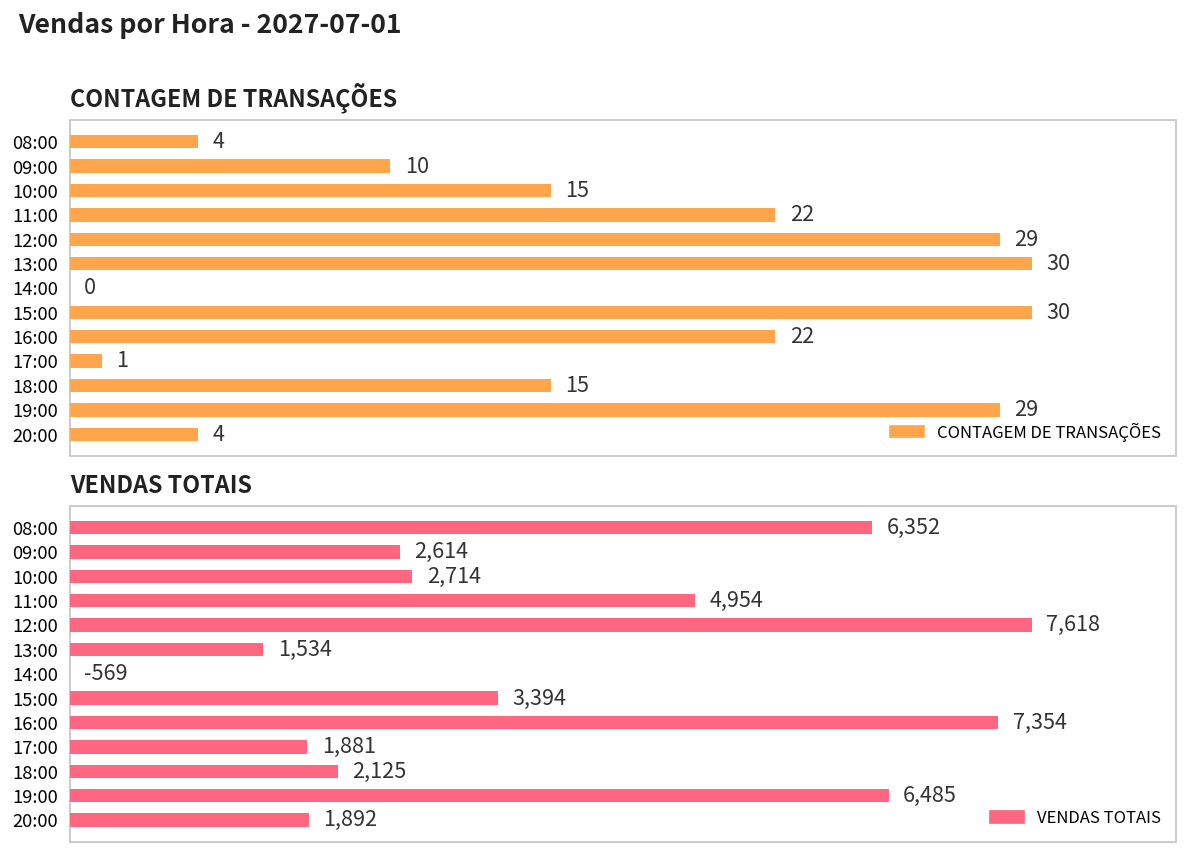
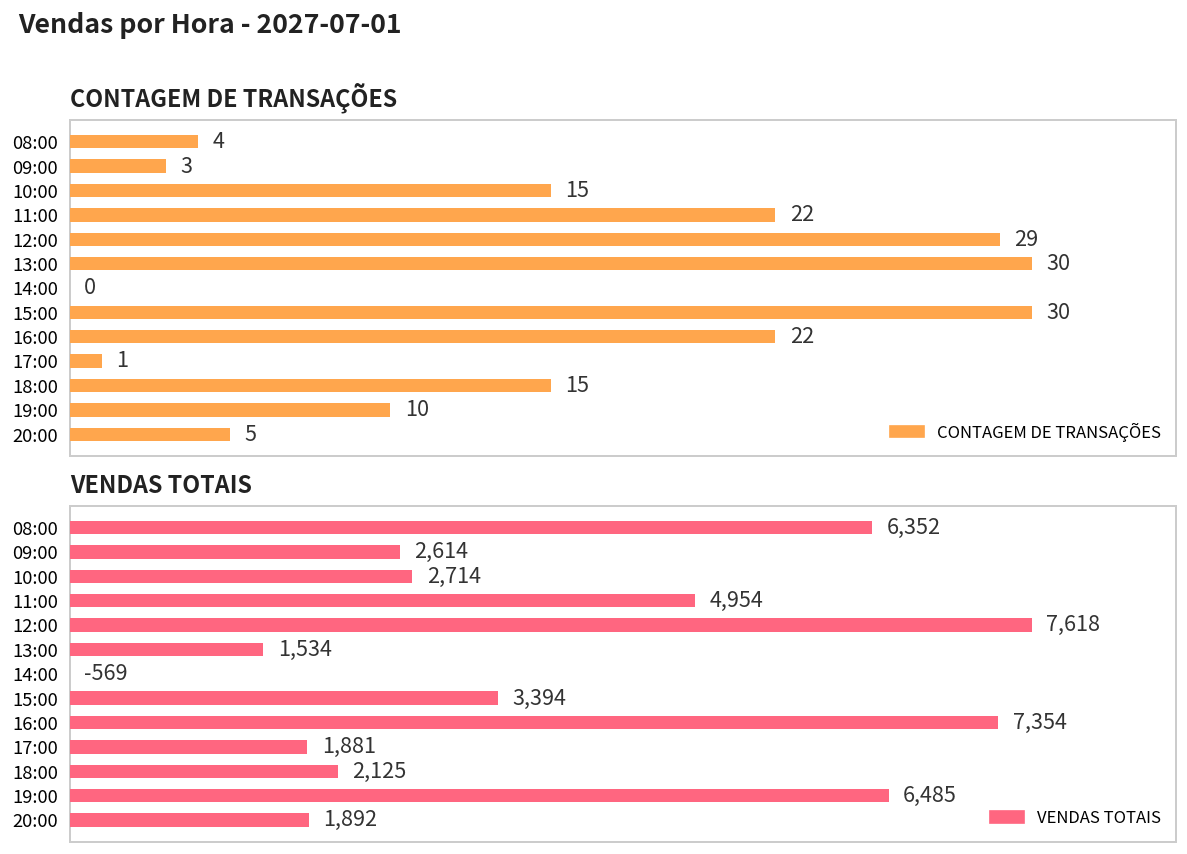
CONTAGEM DE TRANSAÇÕES, 09:00: 10 -> 3
CONTAGEM DE TRANSAÇÕES, 19:00: 29 -> 10
CONTAGEM DE TRANSAÇÕES, 20:00: 4 -> 5
